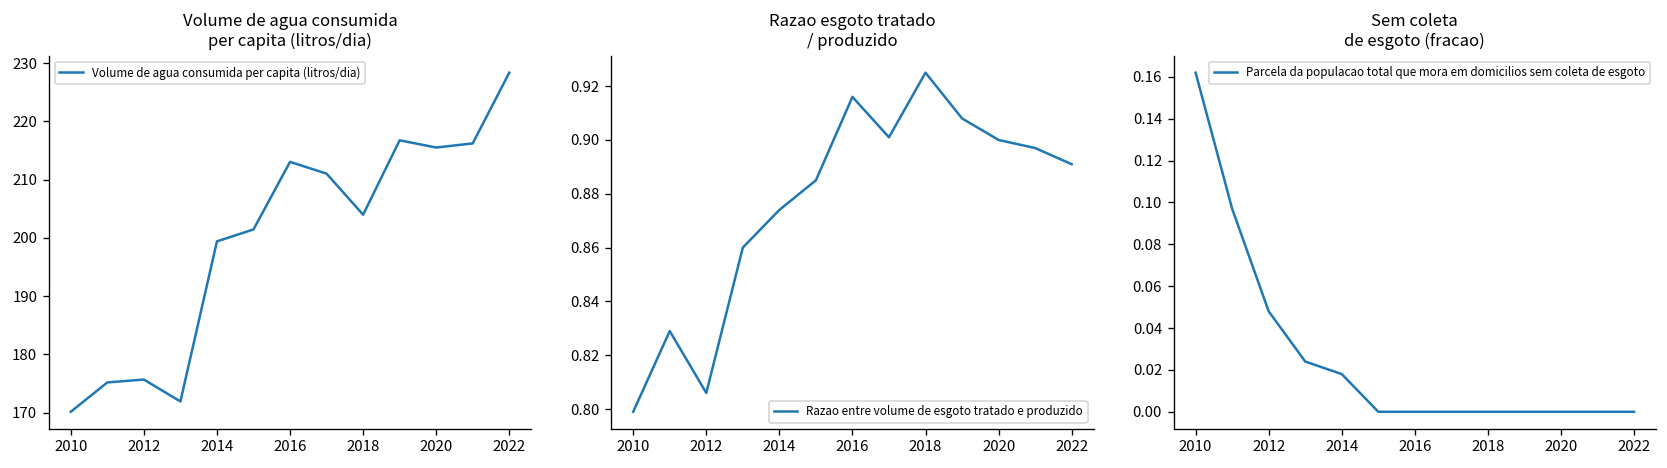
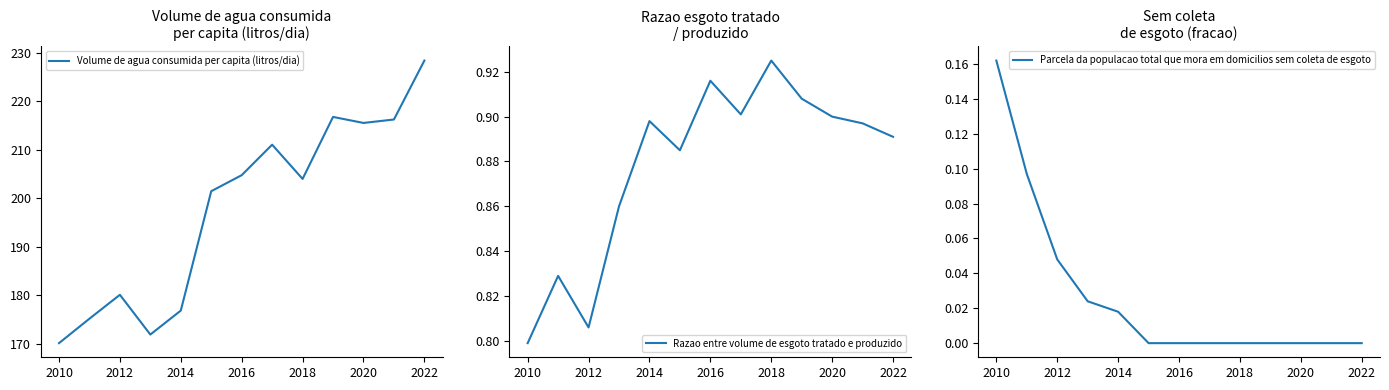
Volume de agua consumida per capita (litros/dia), 2012: 176 -> 180
Volume de agua consumida per capita (litros/dia), 2014: 199 -> 177
Volume de agua consumida per capita (litros/dia), 2016: 213 -> 205
Razao esgoto tratado / produzido, 2014: 0.874 -> 0.898
